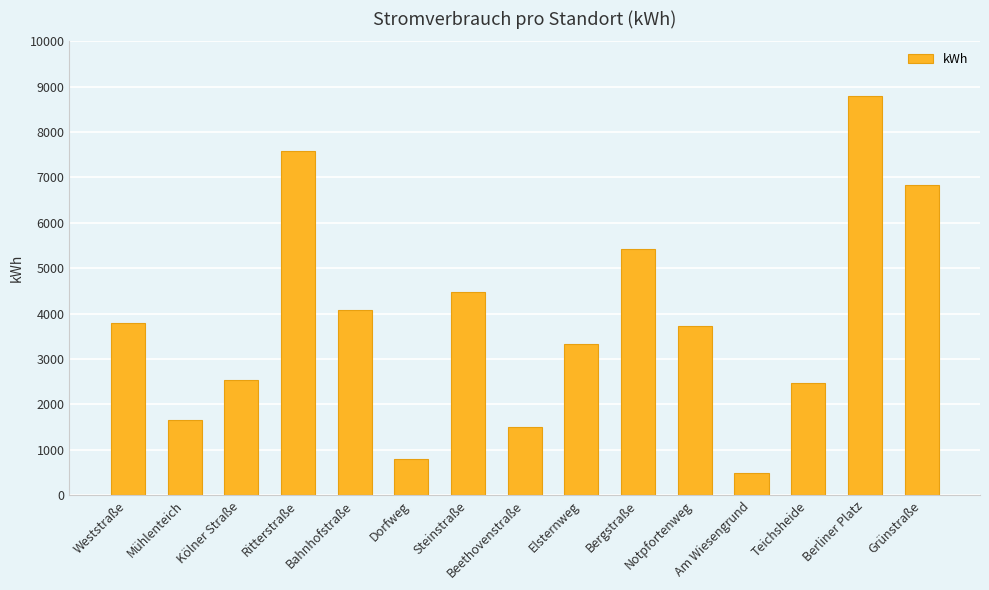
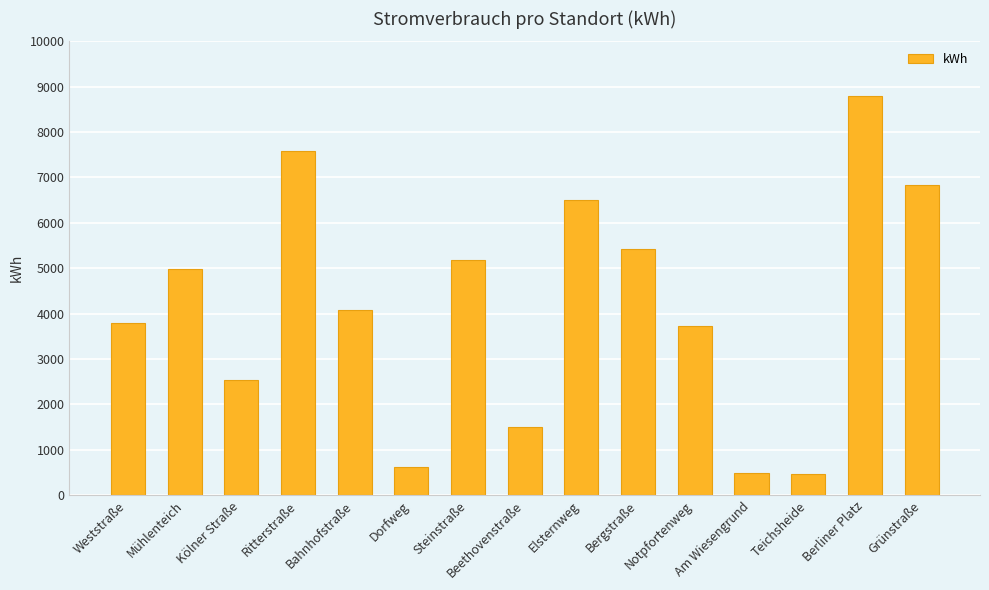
Mühlenteich: 1700 -> 5000
Dorfweg: 800 -> 600
Steinstraße: 4500 -> 5200
Elsternweg: 3300 -> 6500
Teichsheide: 2500 -> 500
